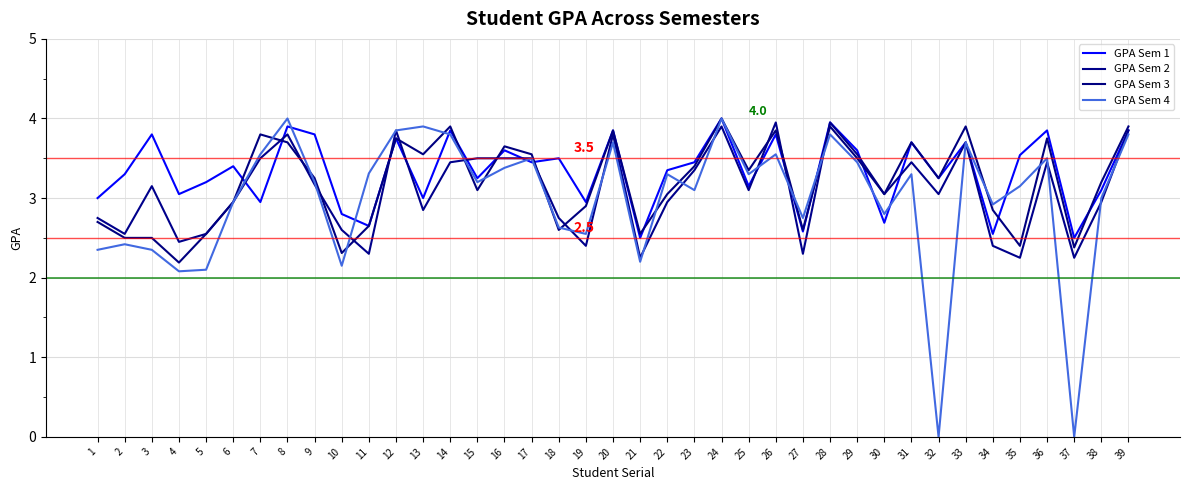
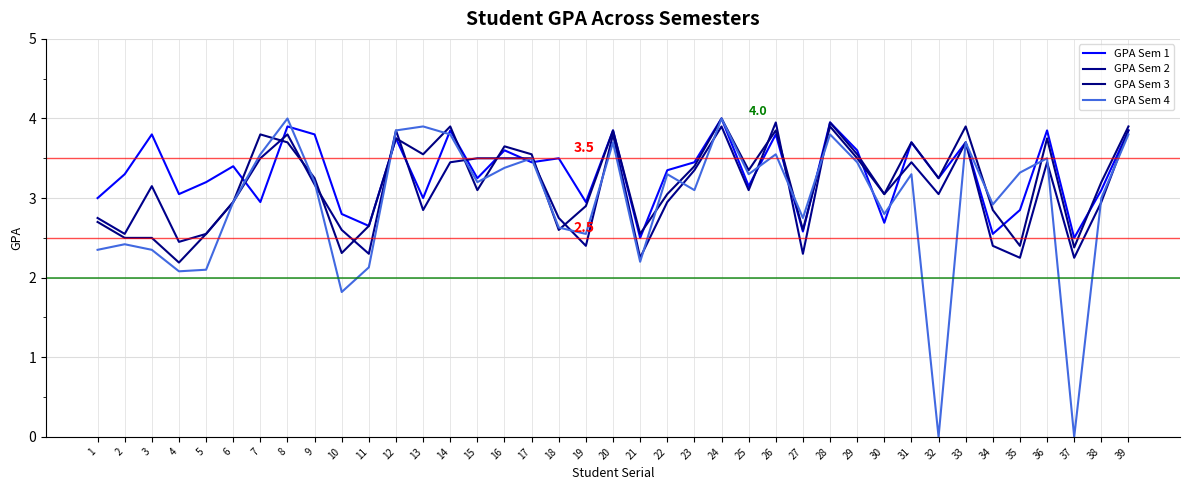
GPA Sem 4, 10: 2.2 -> 1.8
GPA Sem 4, 11: 3.3 -> 2.1
GPA Sem 1, 35: 3.5 -> 2.9
GPA Sem 4, 35: 3.2 -> 3.3
